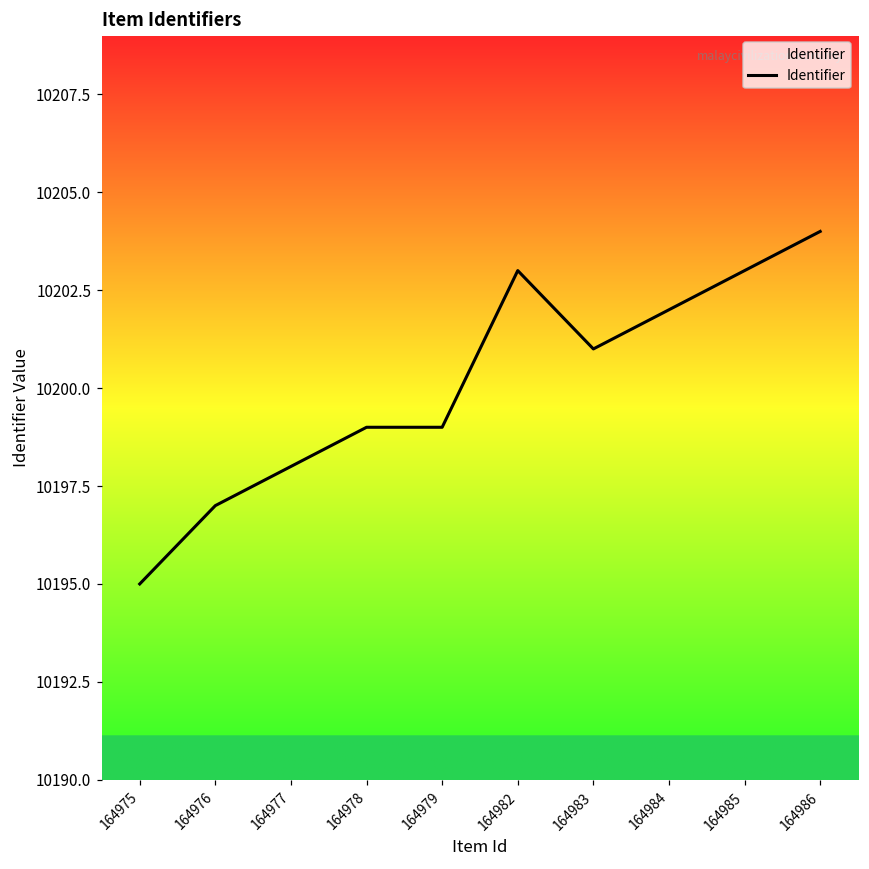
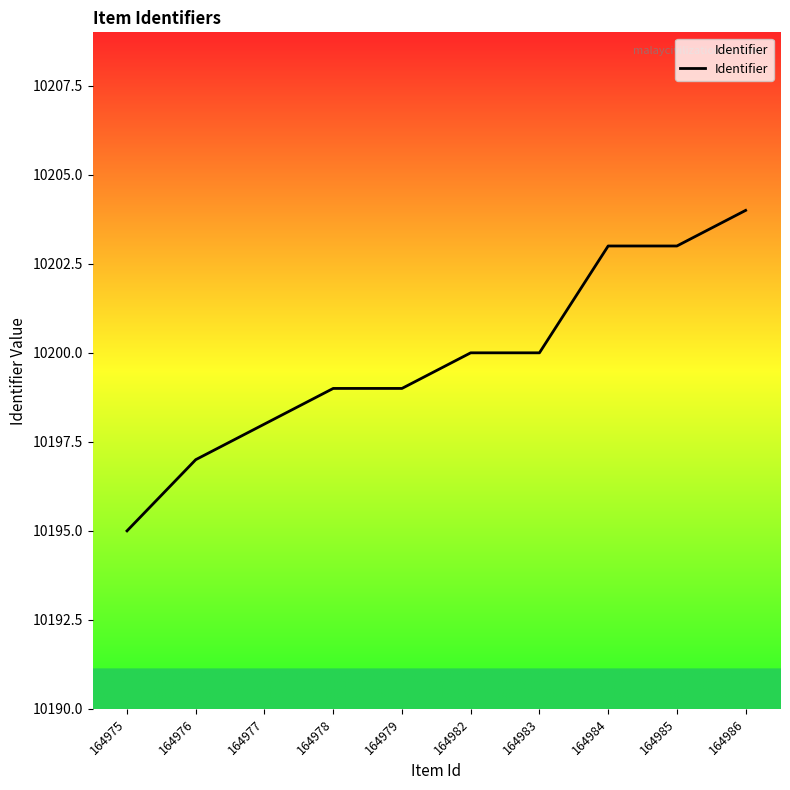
164982: 10203 -> 10200
164983: 10201 -> 10200
164984: 10202 -> 10203
